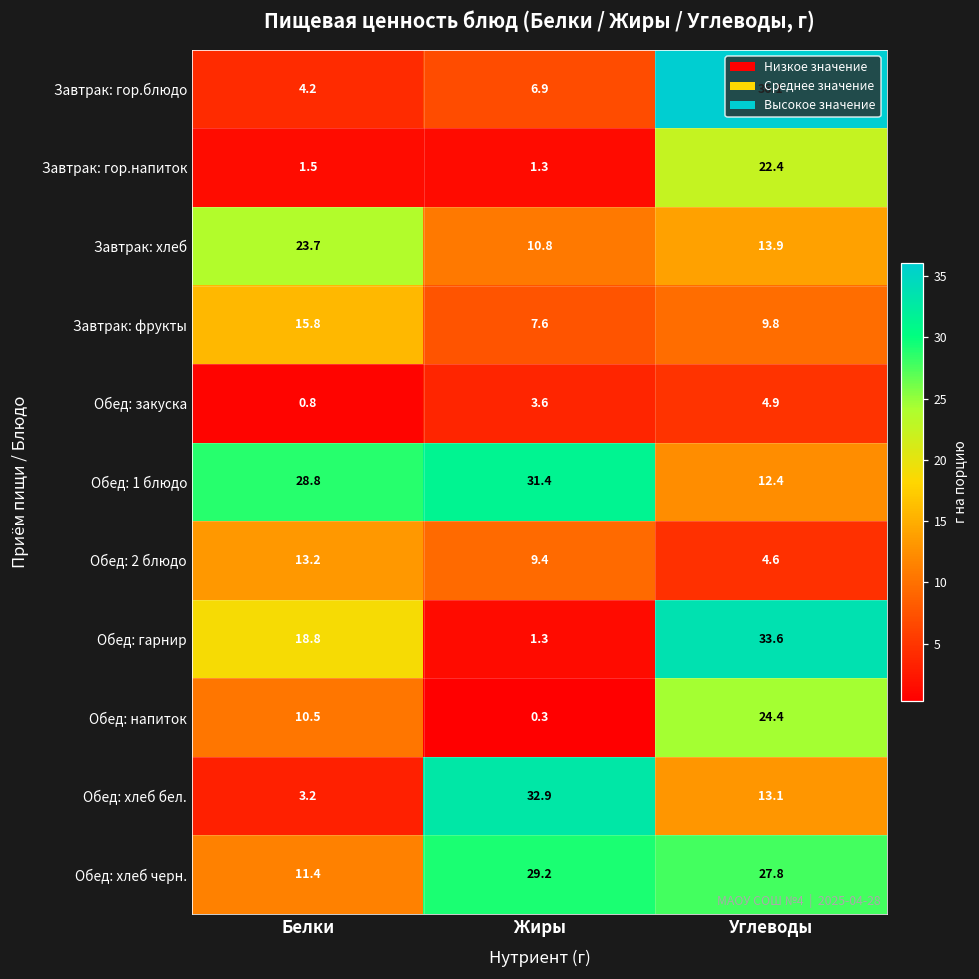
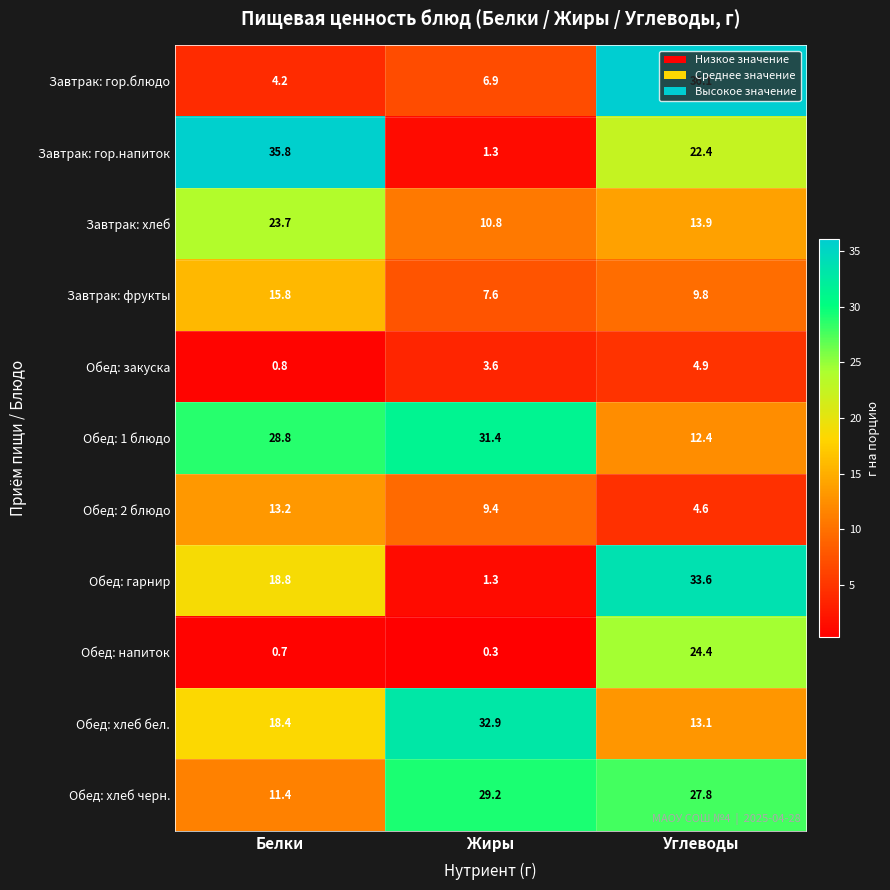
Завтрак: гор.напиток, Белки: 1.5 -> 35.8
Обед: напиток, Белки: 10.5 -> 0.7
Обед: хлеб бел., Белки: 3.2 -> 18.4
